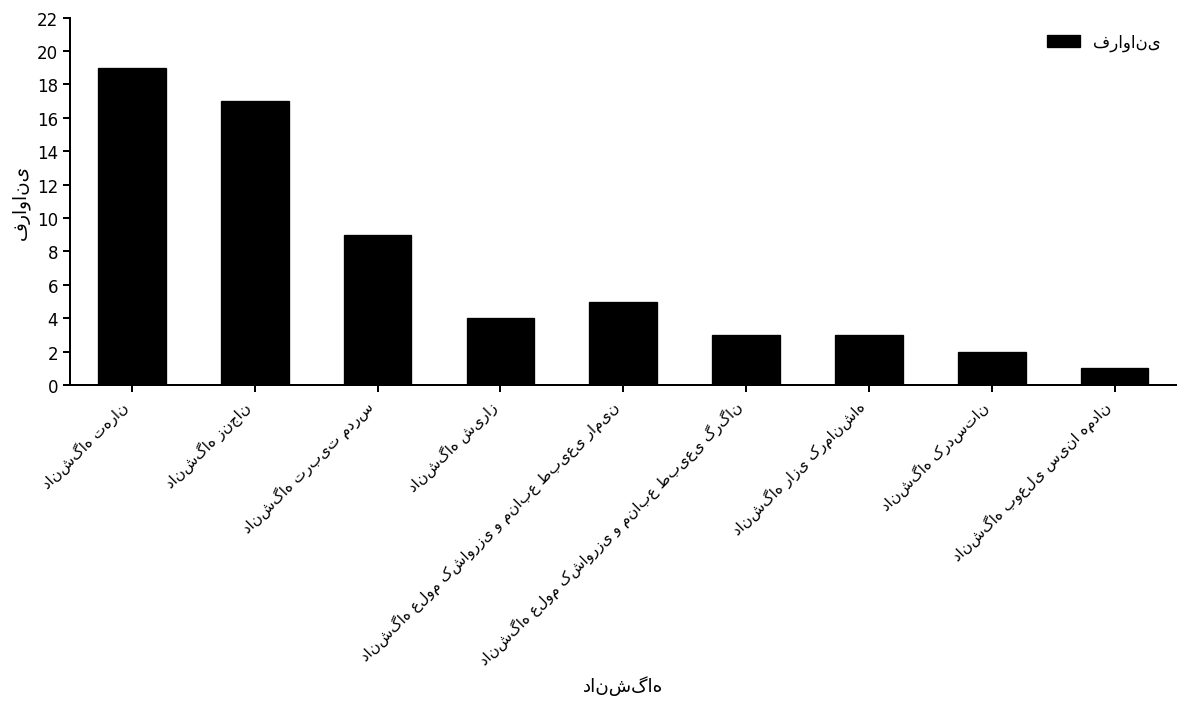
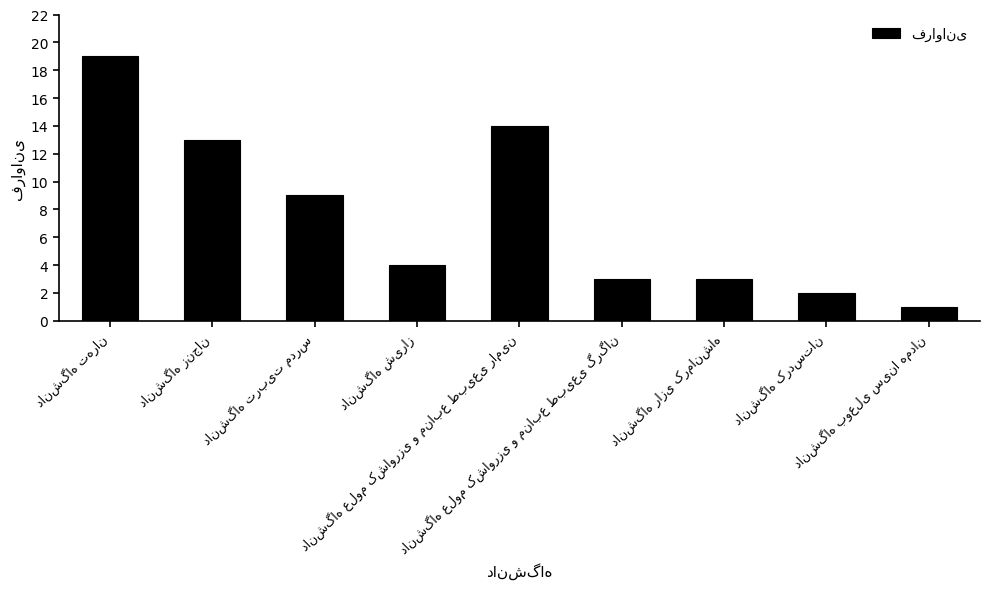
دانشگاه زنجان: 17 -> 13
دانشگاه علوم کشاورزی و منابع طبیعی رامین: 5 -> 14
